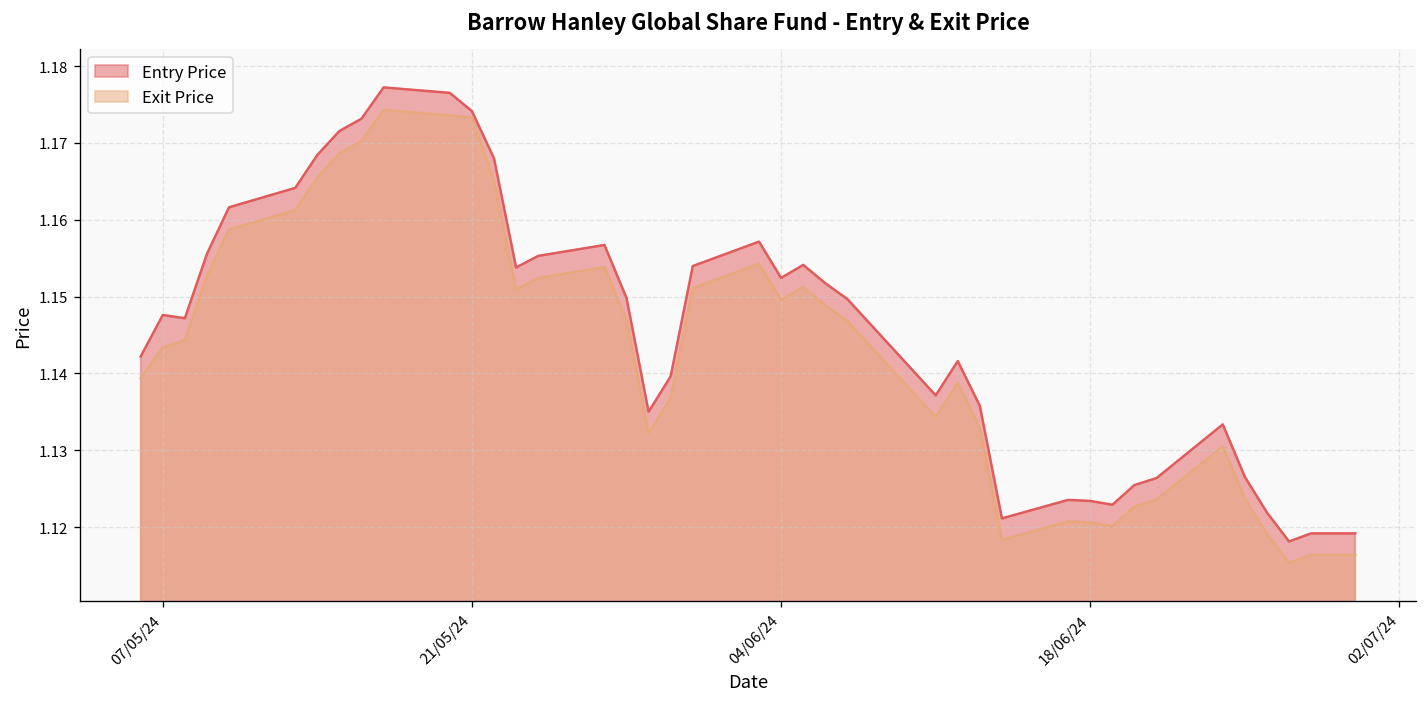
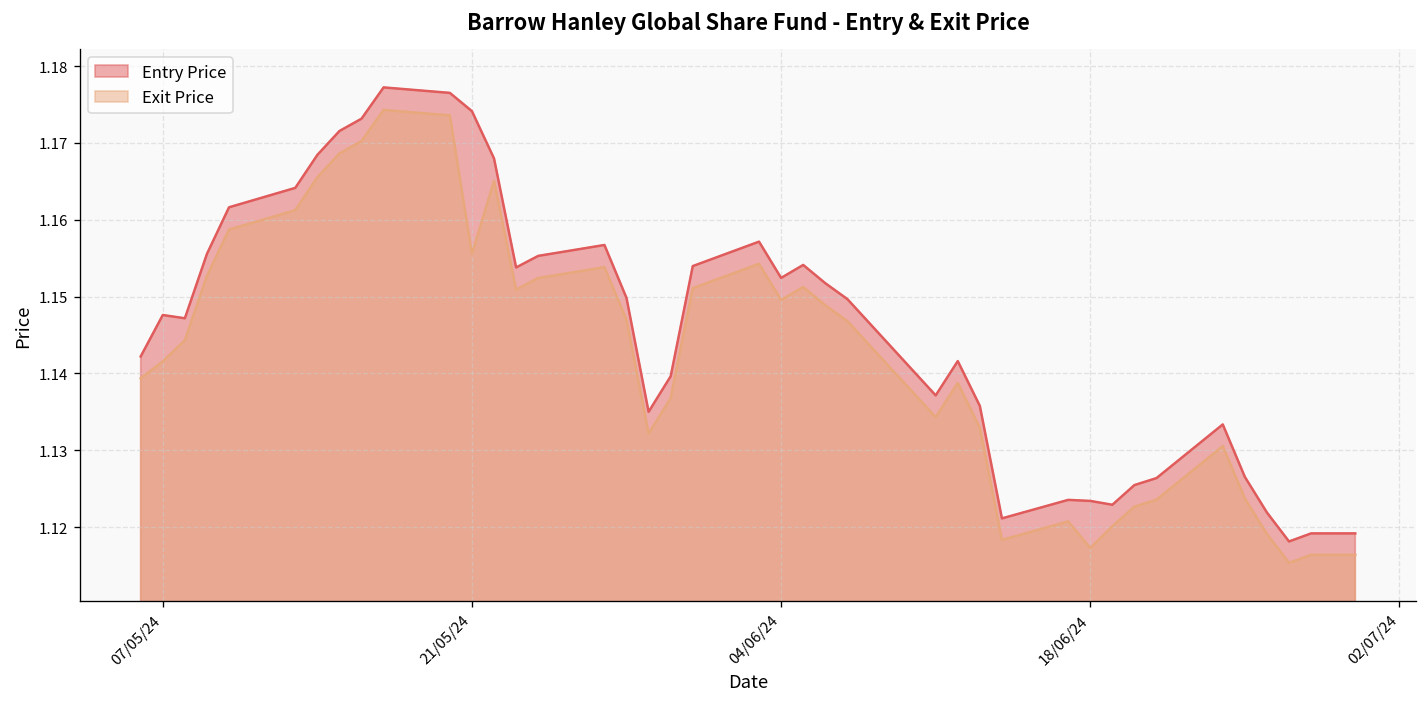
Exit Price, 07/05/24: 1.143 -> 1.142
Exit Price, 21/05/24: 1.173 -> 1.156
Exit Price, 18/06/24: 1.121 -> 1.117
